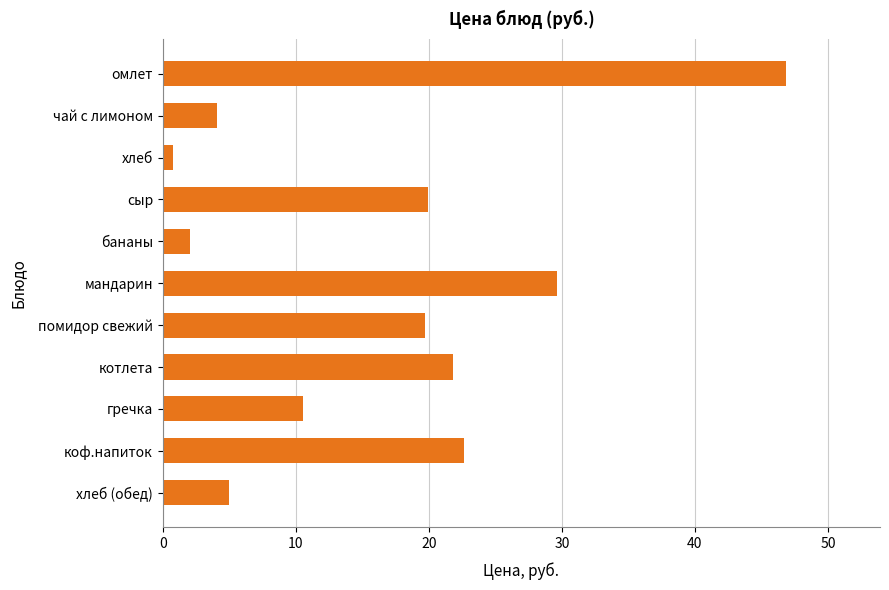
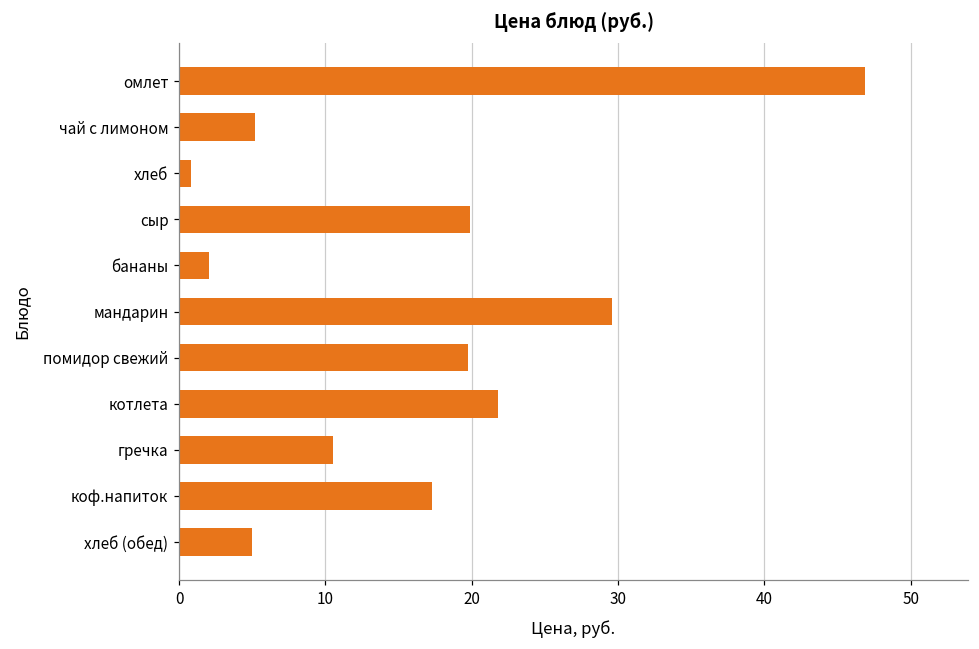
чай с лимоном: 4.1 -> 5.2
коф.напиток: 22.6 -> 17.3
